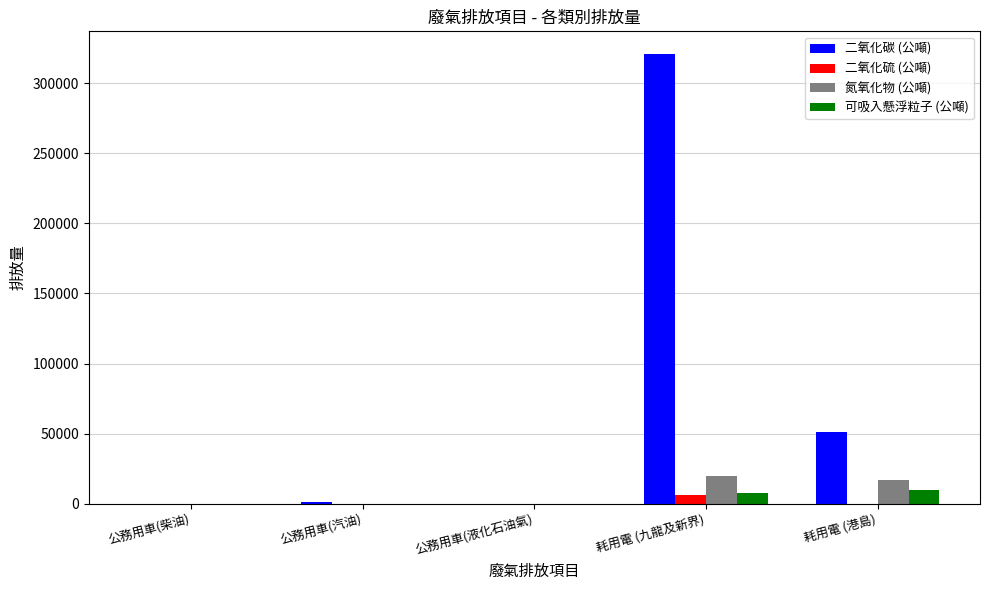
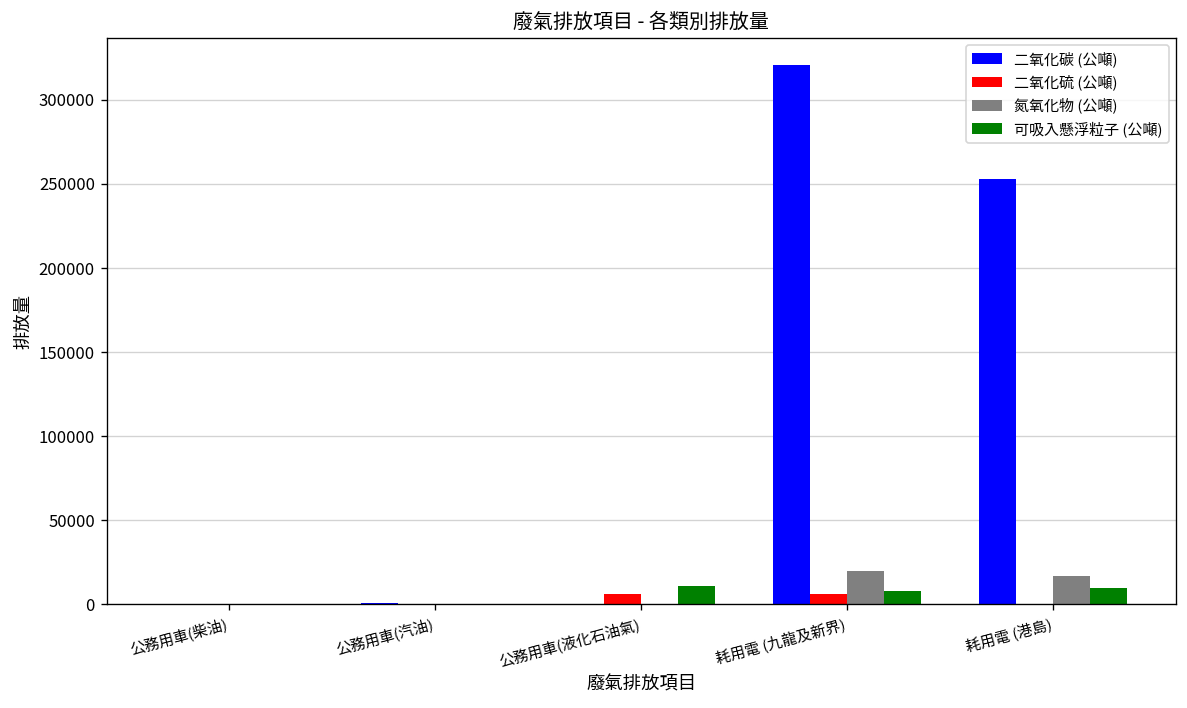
二氧化硫 (公噸), 公務用車(液化石油氣): 0 -> 6000
可吸入懸浮粒子 (公噸), 公務用車(液化石油氣): 0 -> 11000
二氧化碳 (公噸), 耗用電 (港島): 51000 -> 253000
